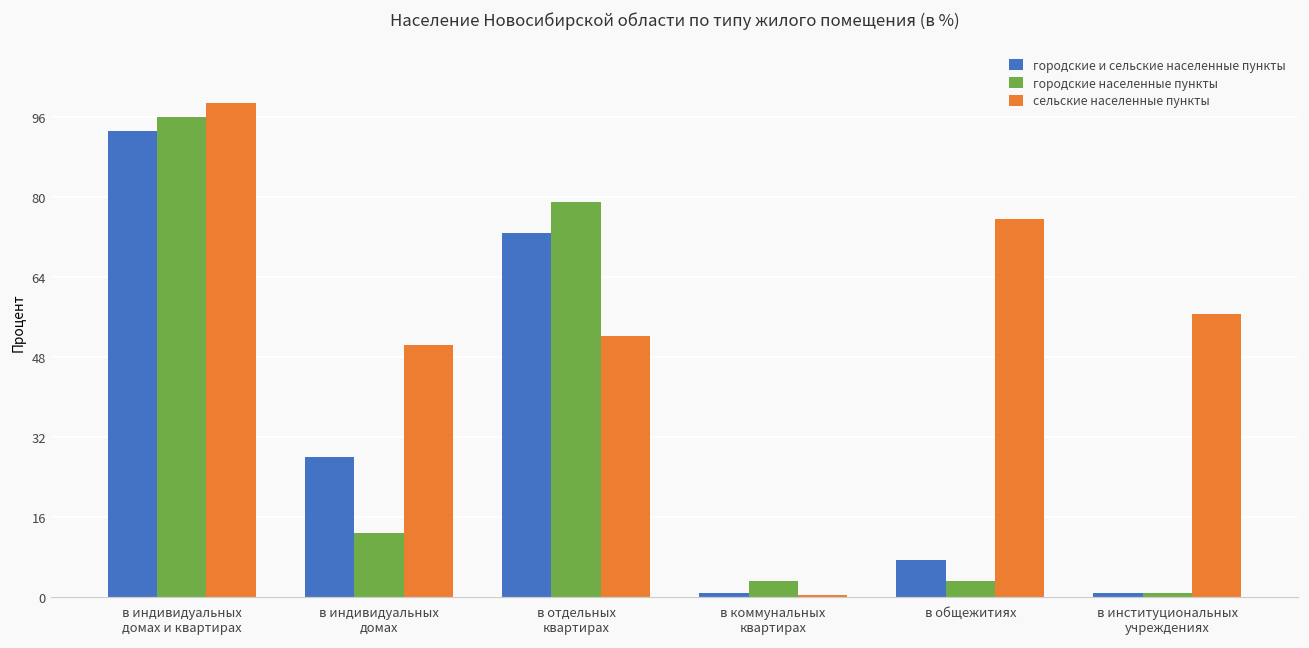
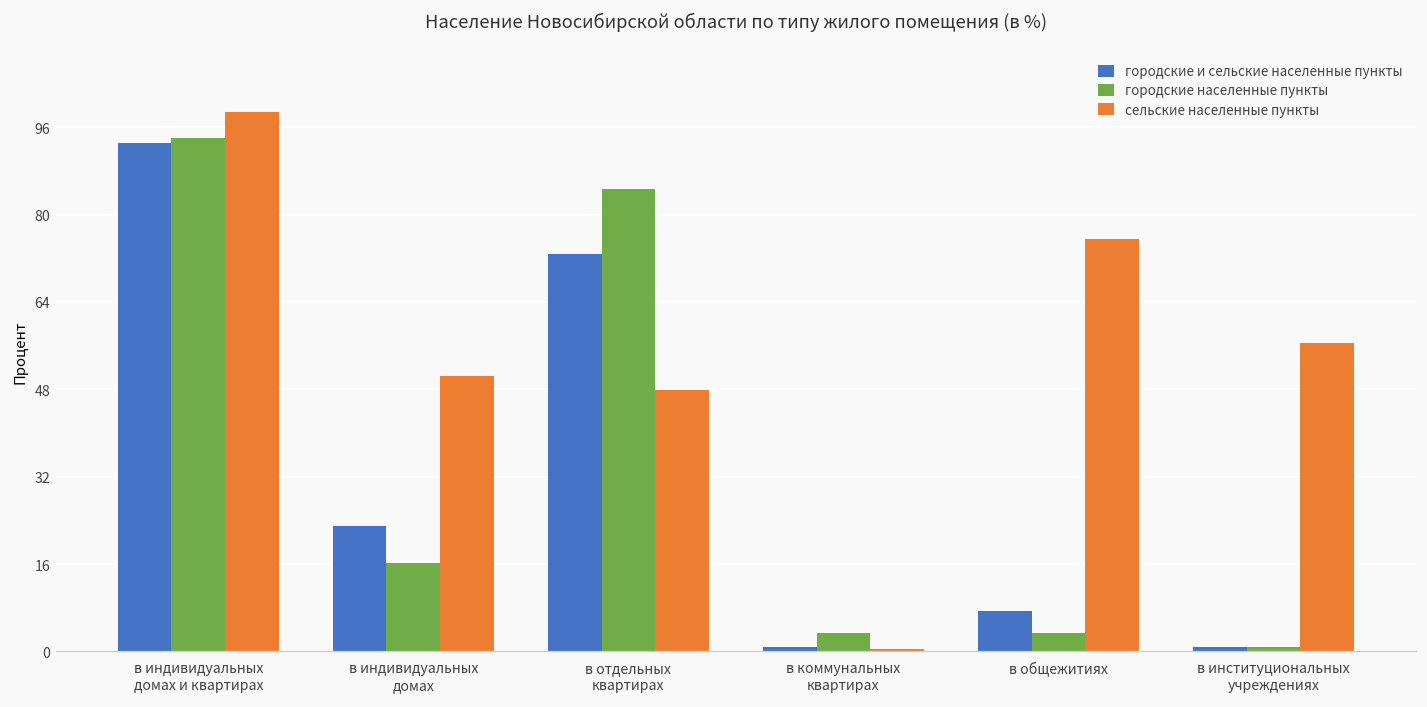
городские населенные пункты, в индивидуальных домах и квартирах: 96 -> 94
городские и сельские населенные пункты, в индивидуальных домах: 28 -> 23
городские населенные пункты, в индивидуальных домах: 13 -> 16
городские населенные пункты, в отдельных квартирах: 79 -> 85
сельские населенные пункты, в отдельных квартирах: 52 -> 48
